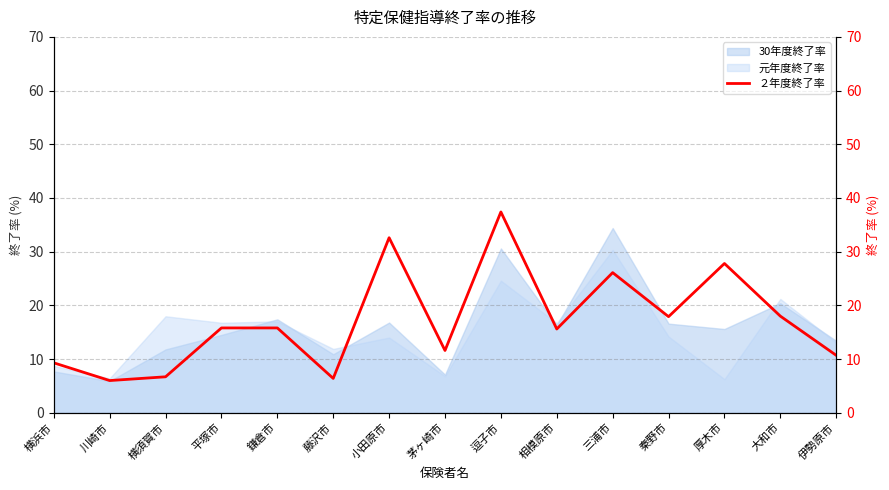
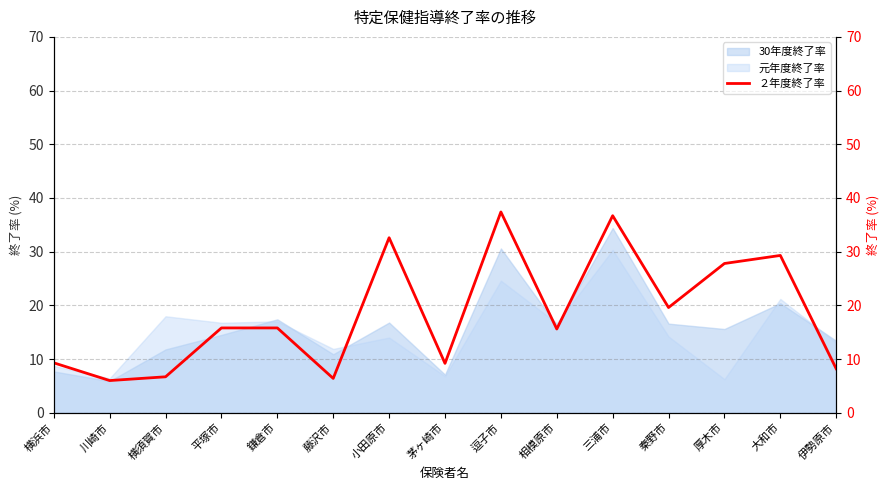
２年度終了率, 茅ヶ崎市: 12 -> 9
２年度終了率, 三浦市: 26 -> 37
２年度終了率, 秦野市: 18 -> 20
２年度終了率, 大和市: 18 -> 29
２年度終了率, 伊勢原市: 11 -> 8
